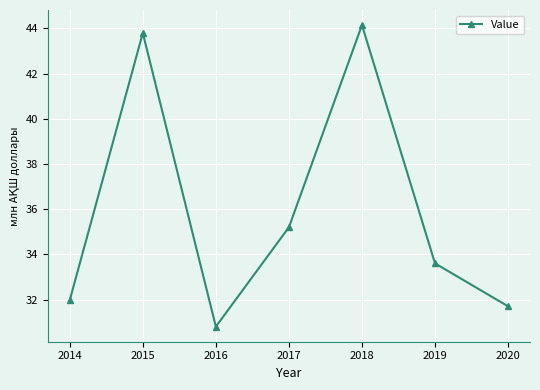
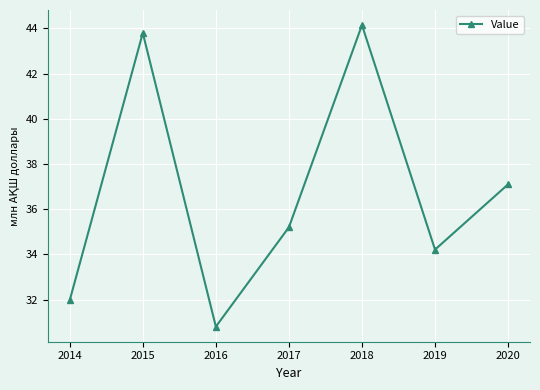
2019: 33.6 -> 34.2
2020: 31.7 -> 37.1
